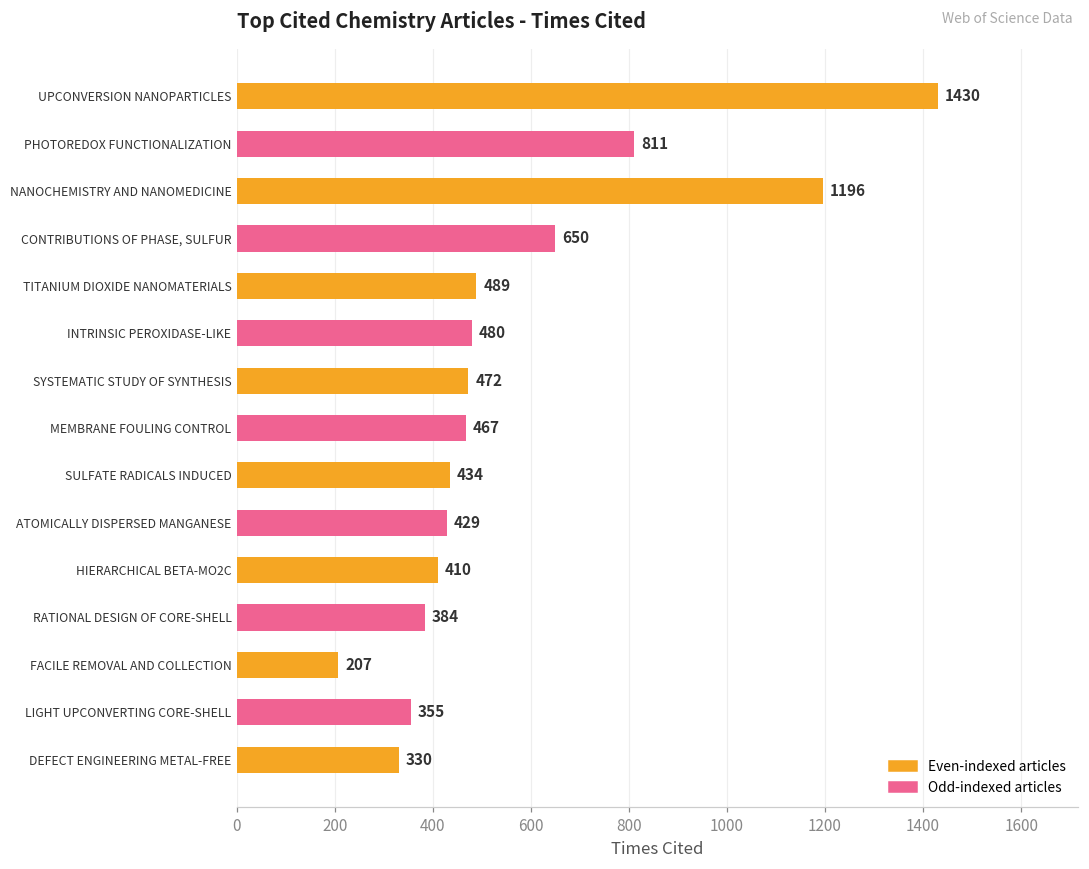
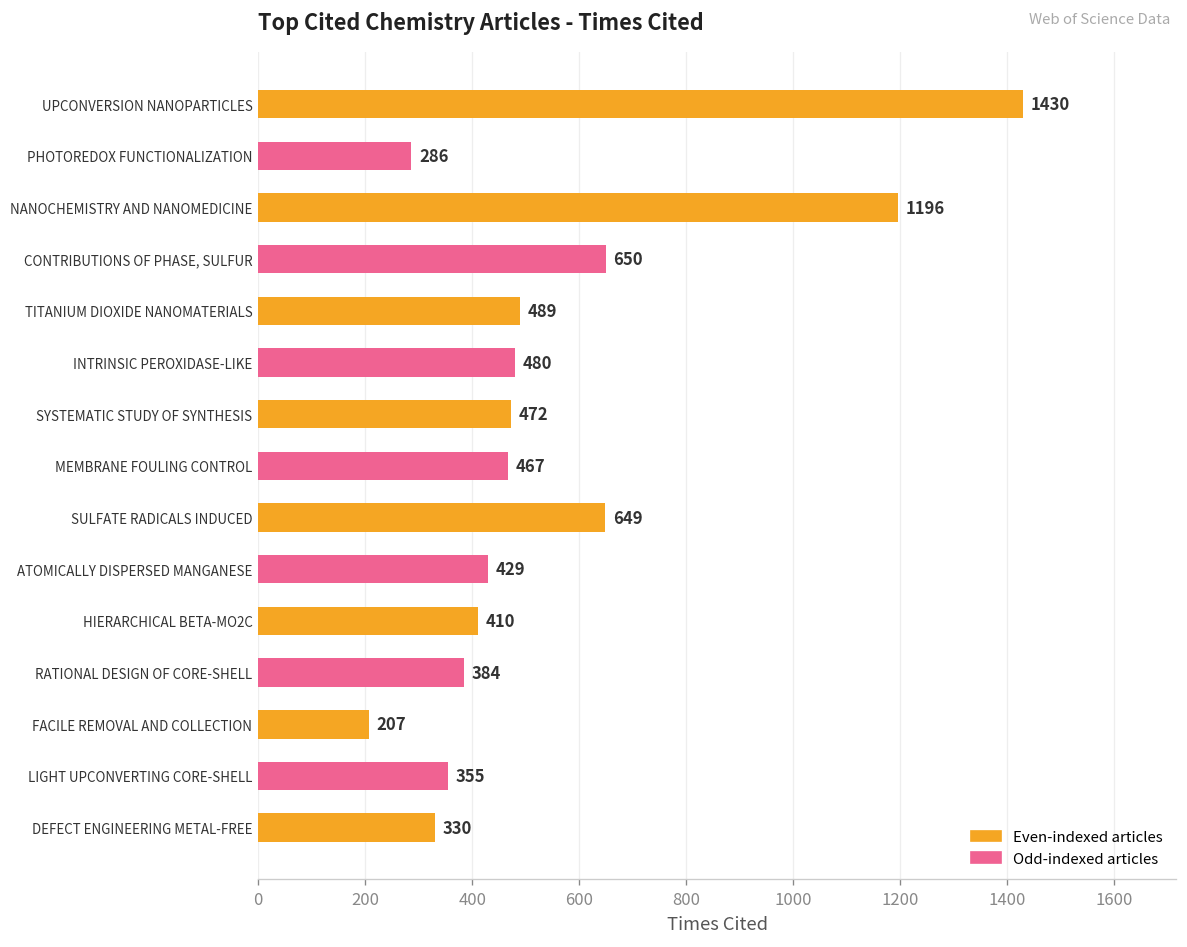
PHOTOREDOX FUNCTIONALIZATION: 811 -> 286
SULFATE RADICALS INDUCED: 434 -> 649
